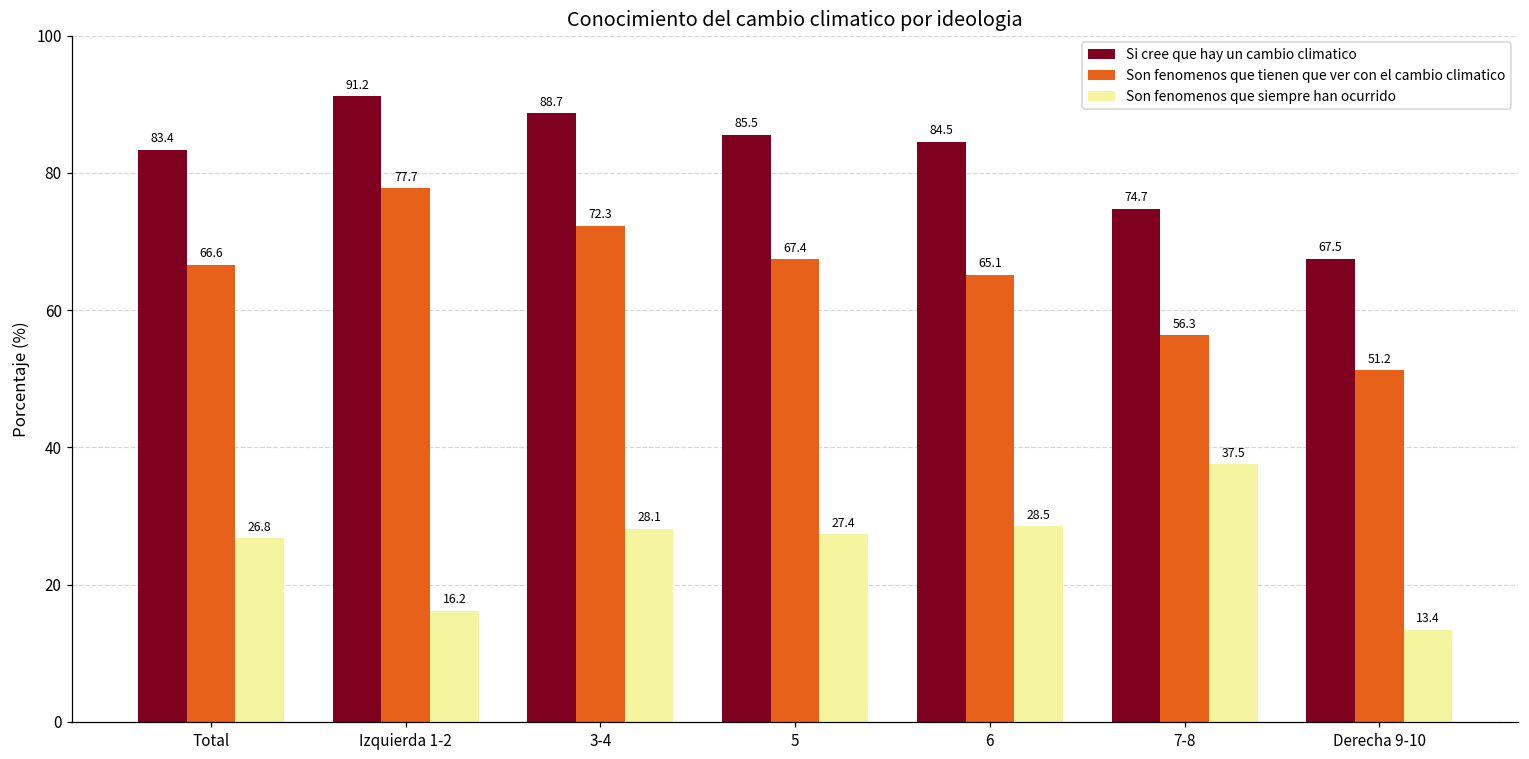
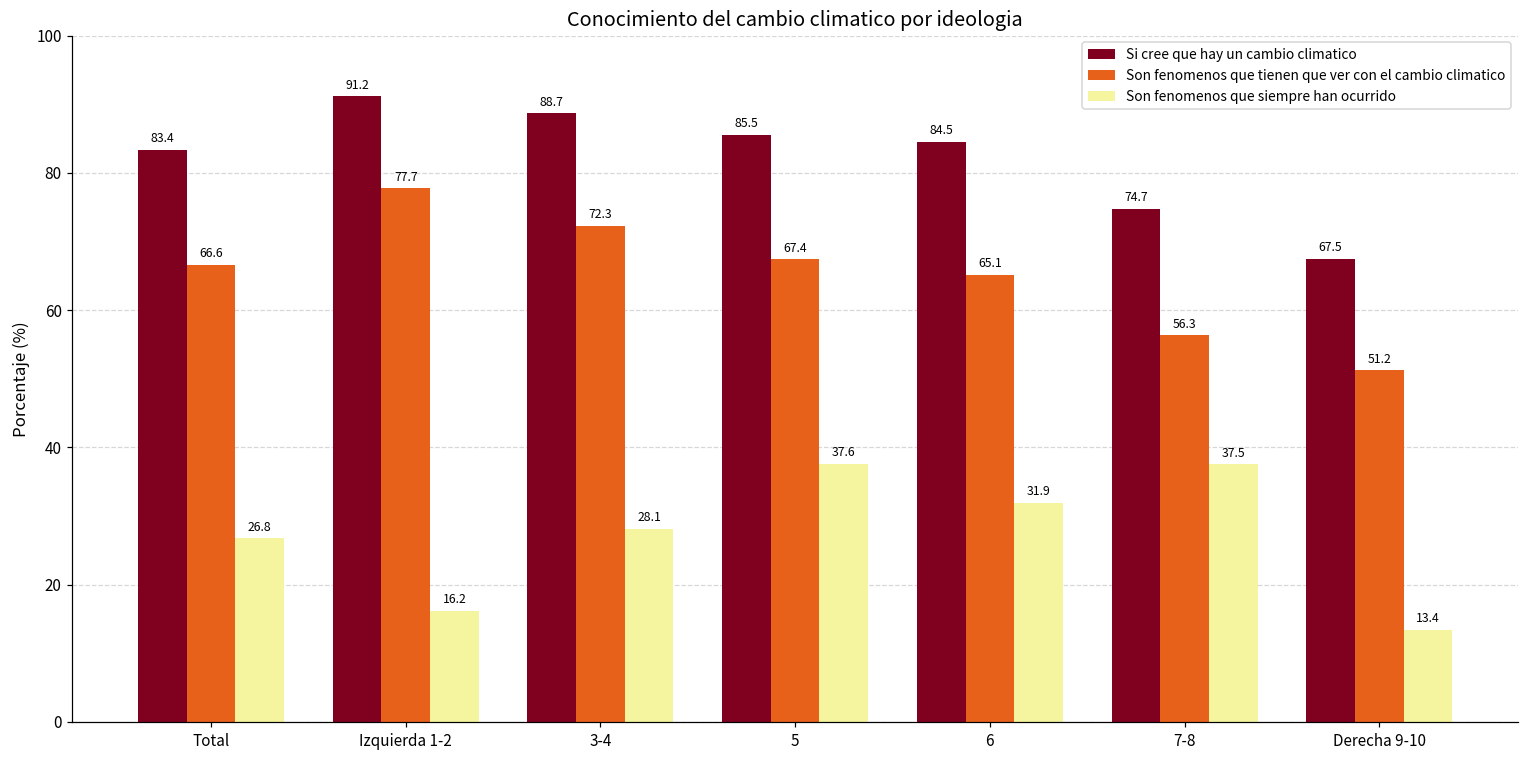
Son fenomenos que siempre han ocurrido, 5: 27.4 -> 37.6
Son fenomenos que siempre han ocurrido, 6: 28.5 -> 31.9
